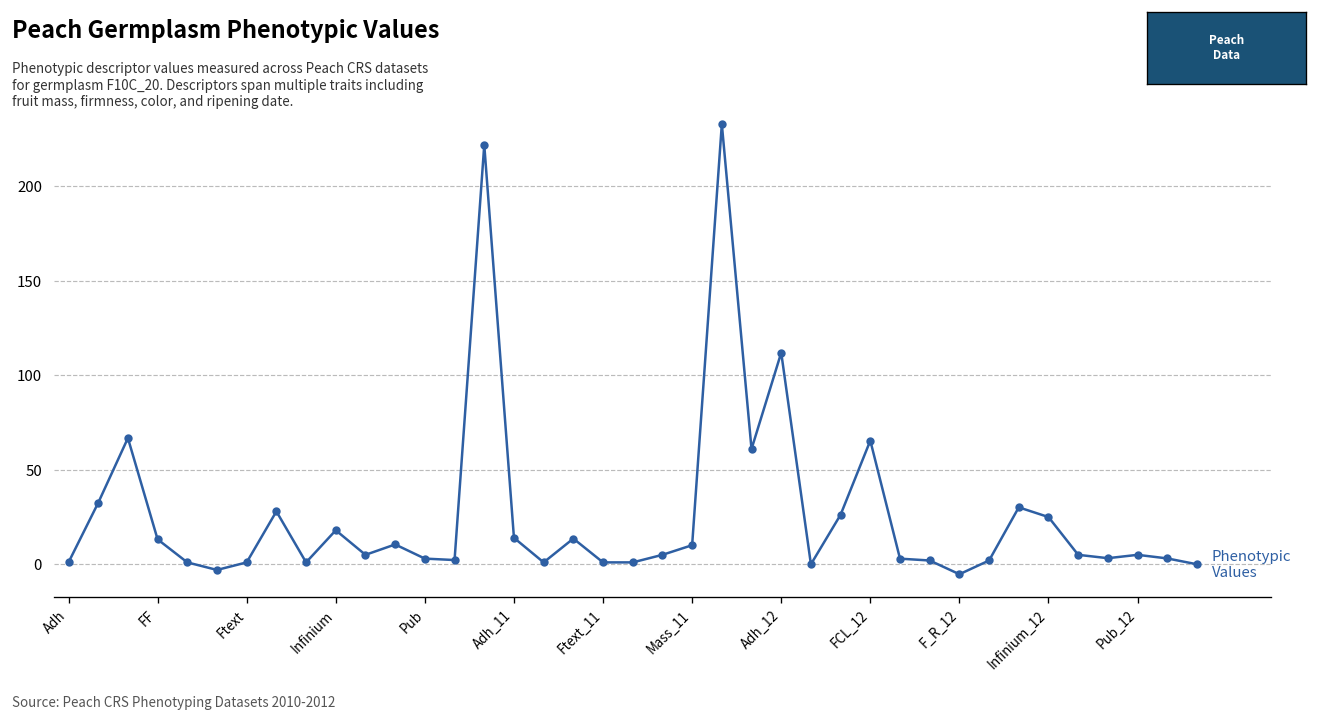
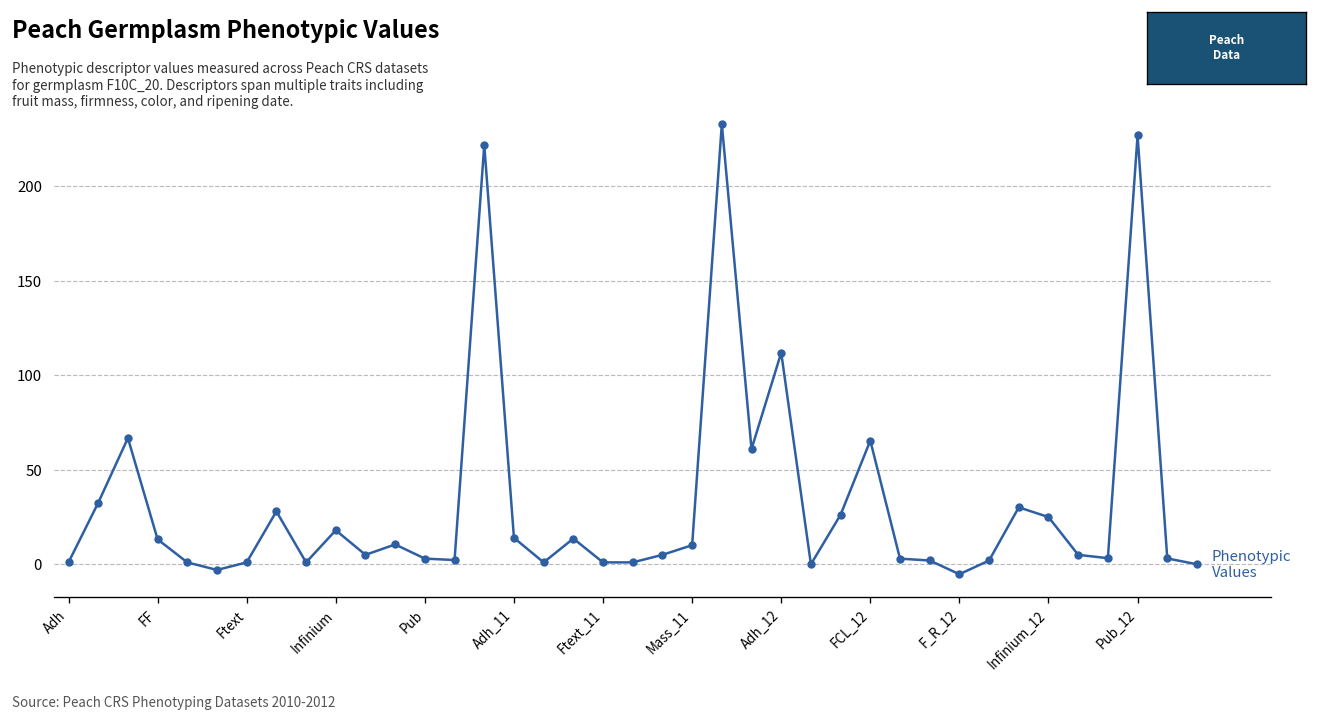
Pub_12: 5 -> 227
